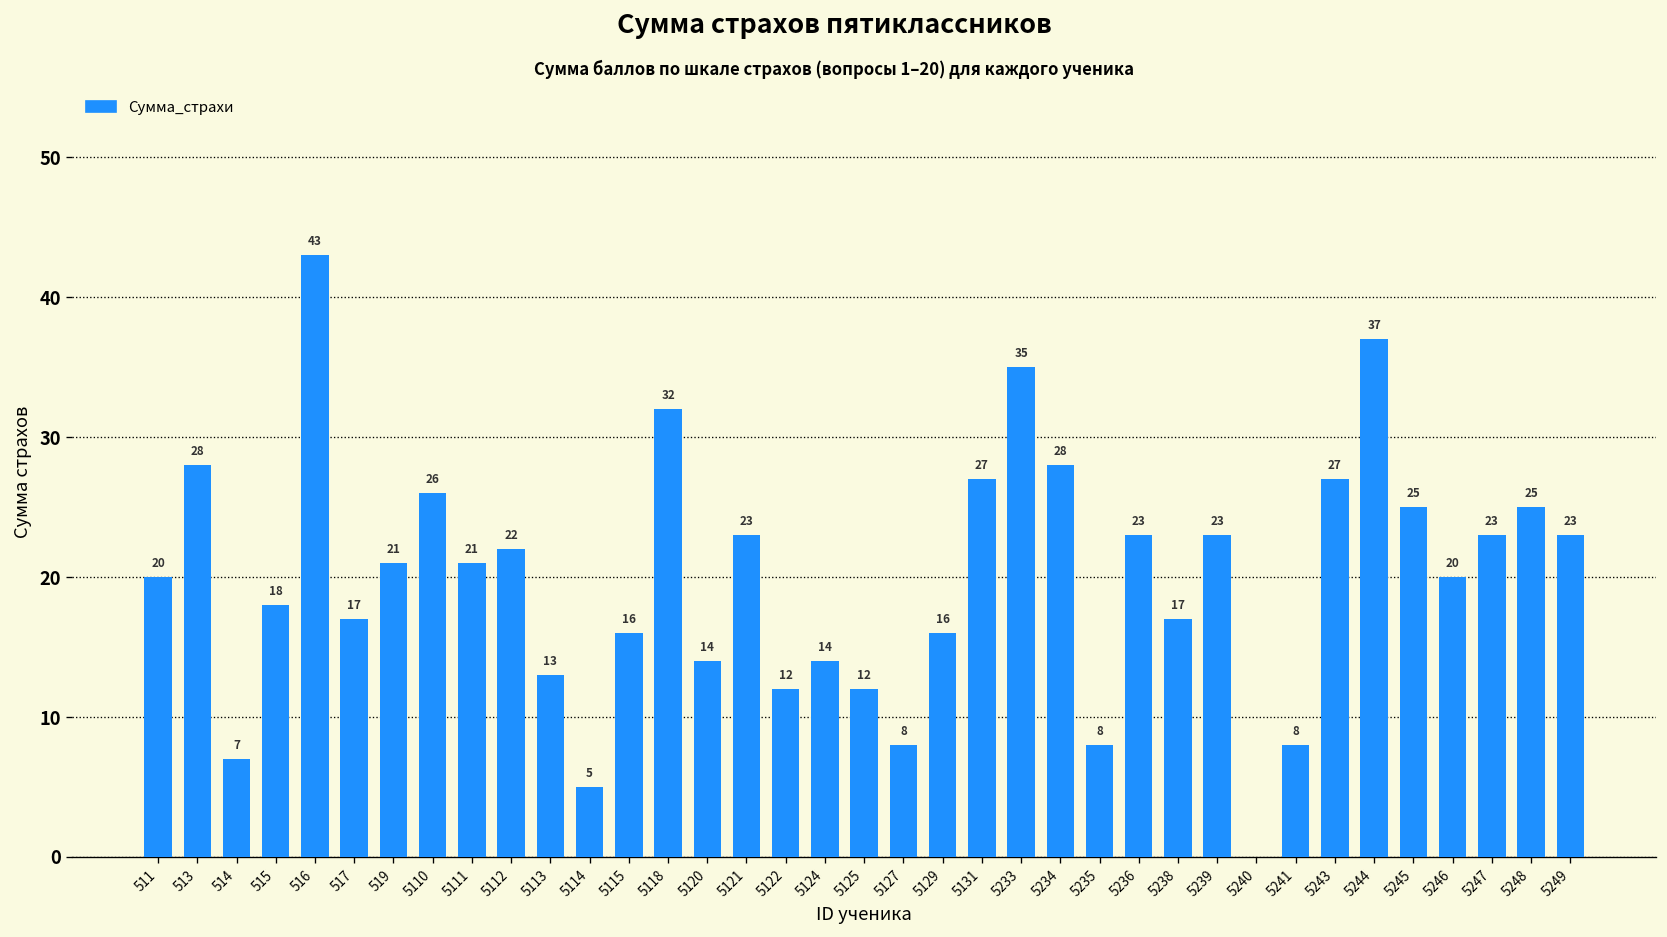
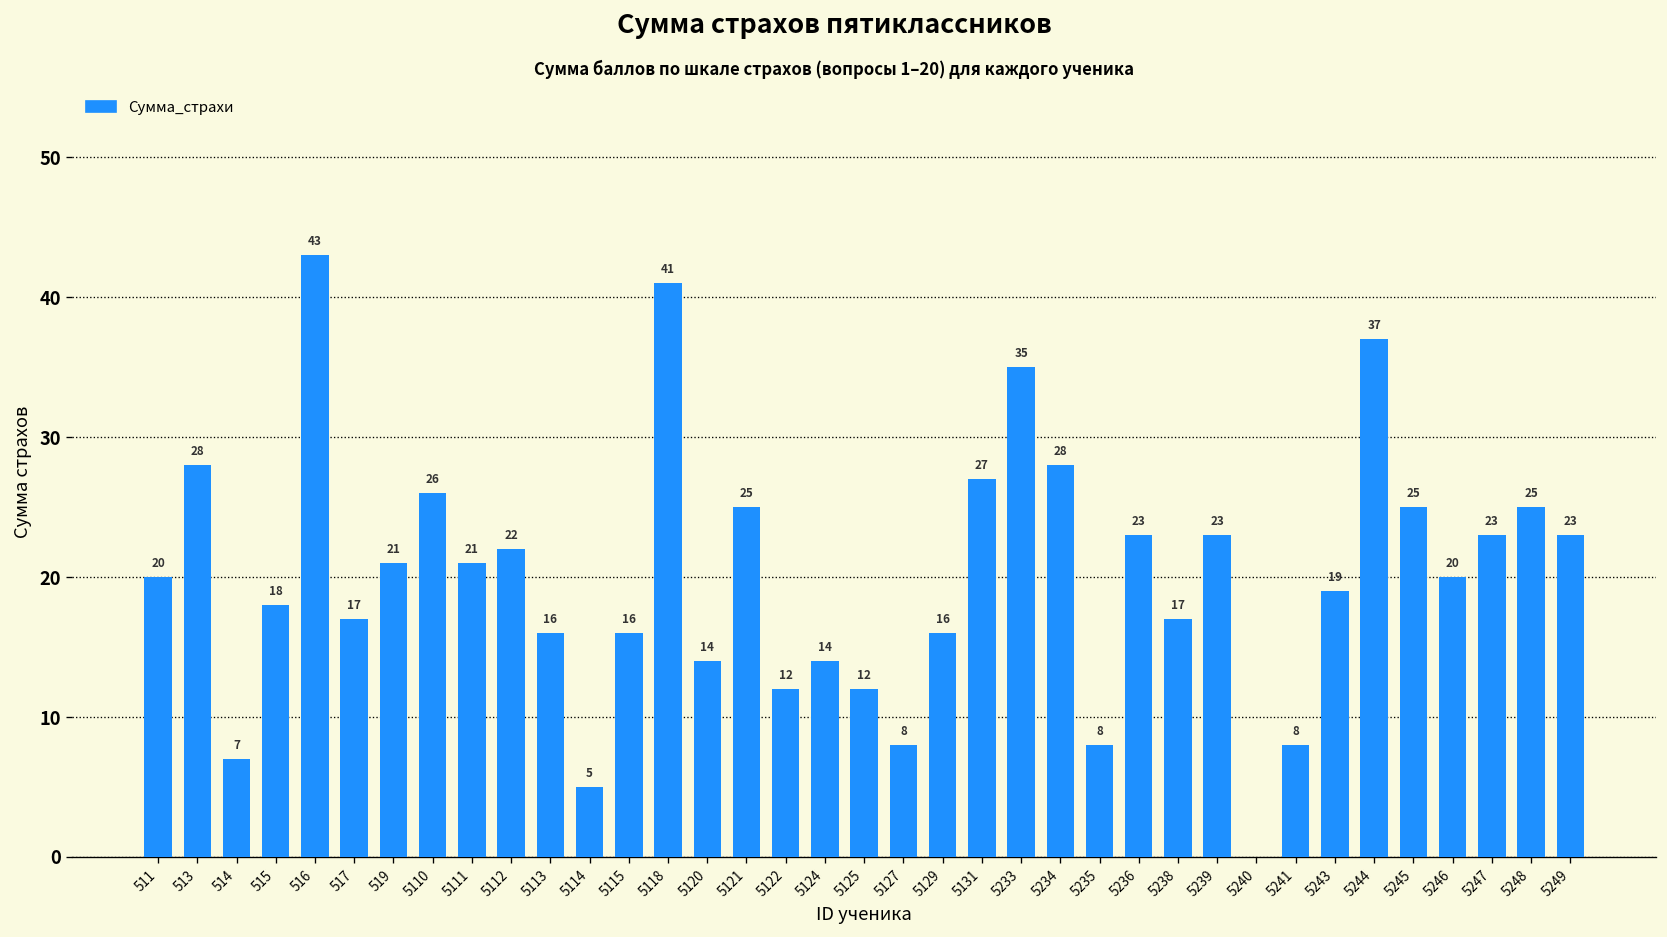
5113: 13 -> 16
5118: 32 -> 41
5121: 23 -> 25
5243: 27 -> 19
